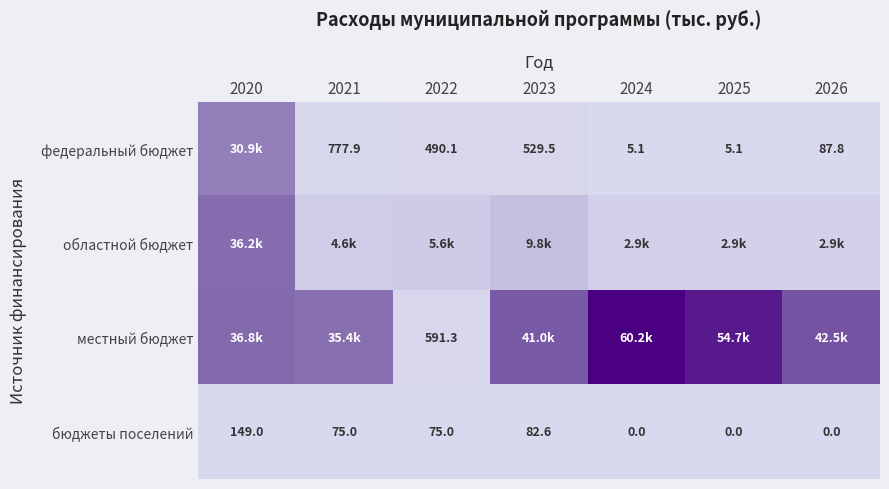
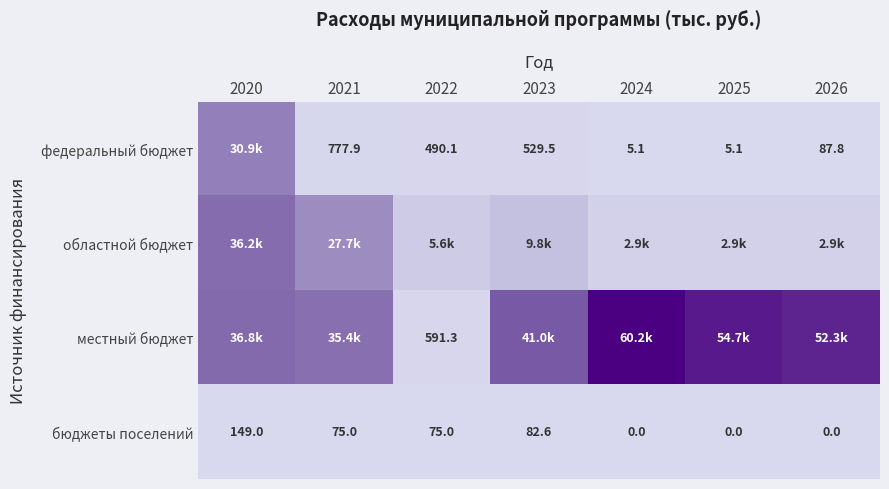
областной бюджет, 2021: 4.6k -> 27.7k
местный бюджет, 2026: 42.5k -> 52.3k
